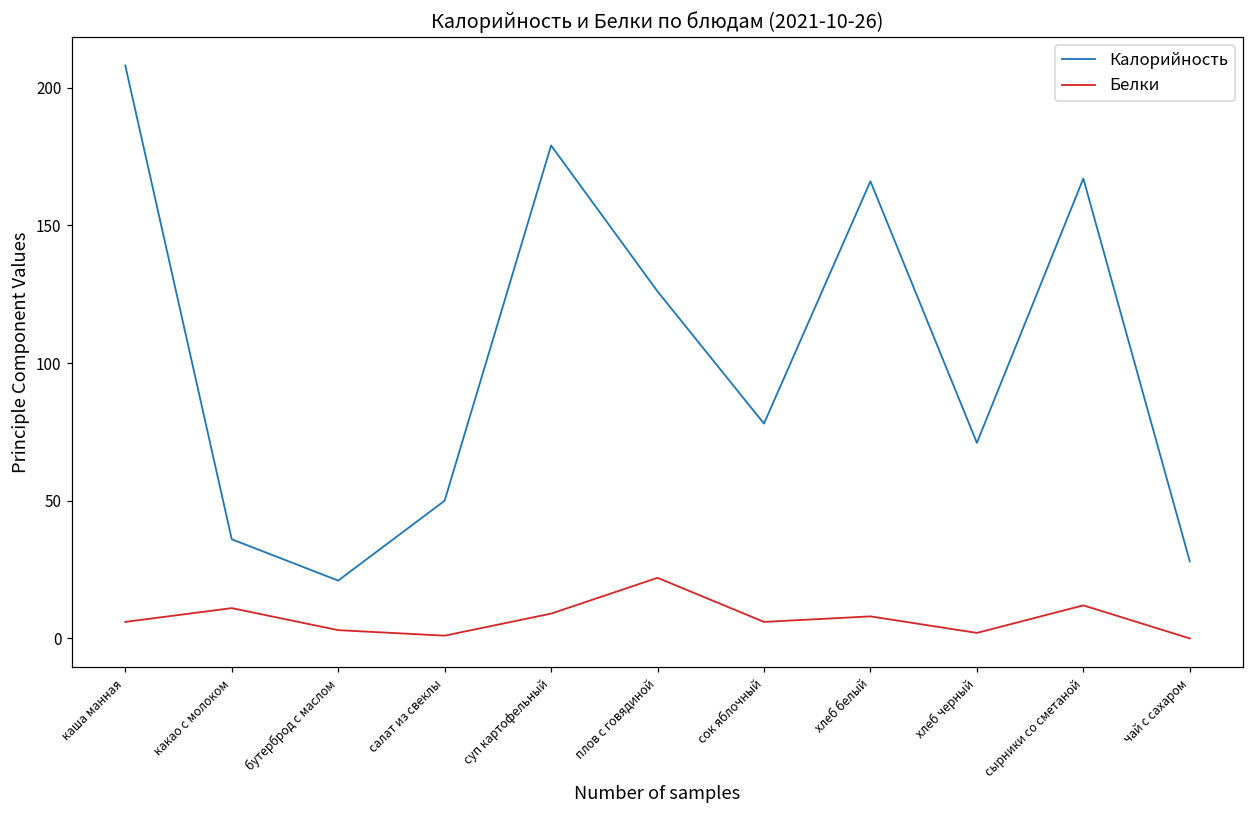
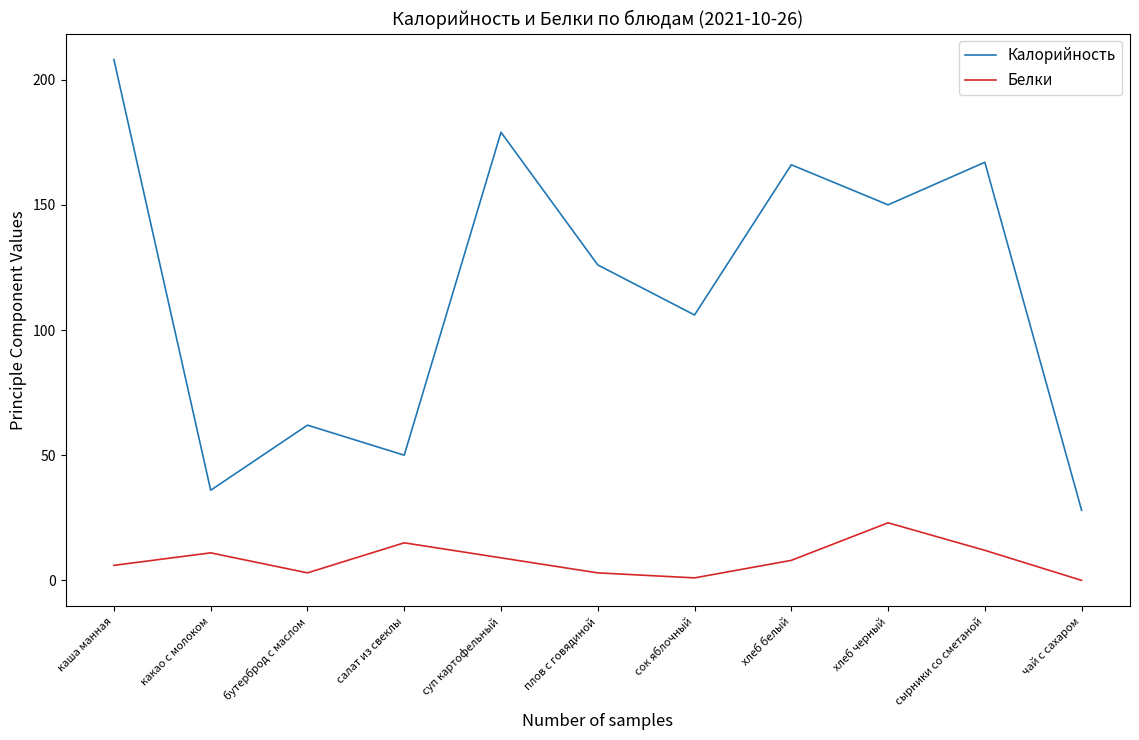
Калорийность, бутерброд с маслом: 21 -> 62
Белки, салат из свеклы: 1 -> 15
Белки, плов с говядиной: 22 -> 3
Калорийность, сок яблочный: 78 -> 106
Белки, сок яблочный: 6 -> 1
Калорийность, хлеб черный: 71 -> 150
Белки, хлеб черный: 2 -> 23
